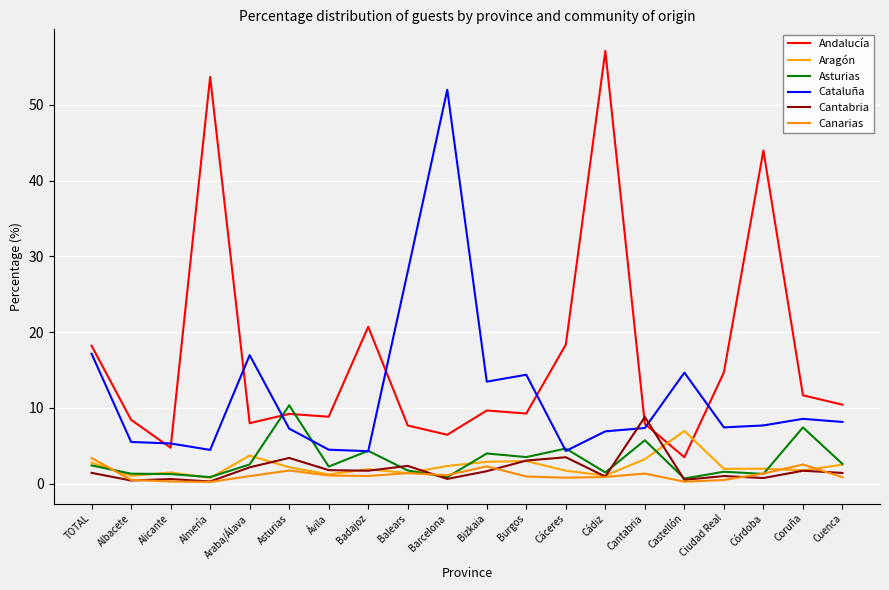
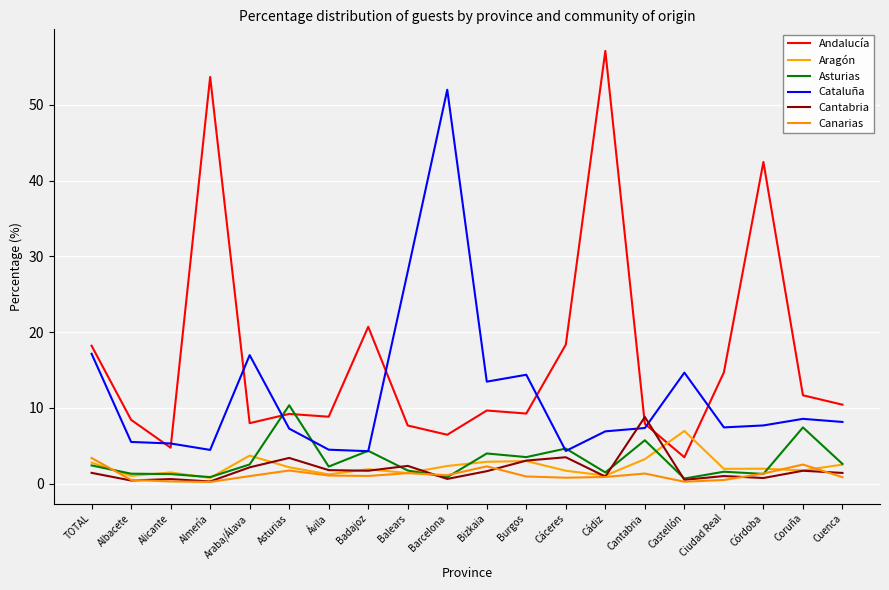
Andalucía, Córdoba: 44 -> 42
